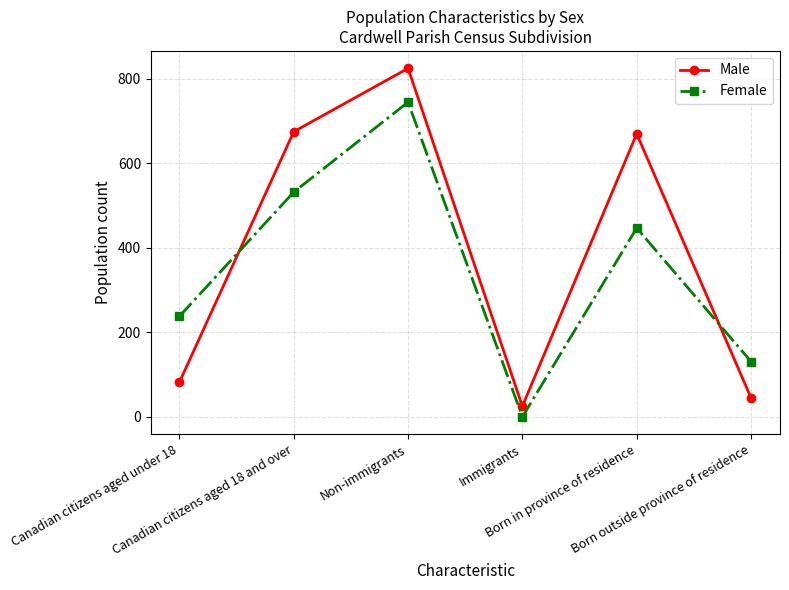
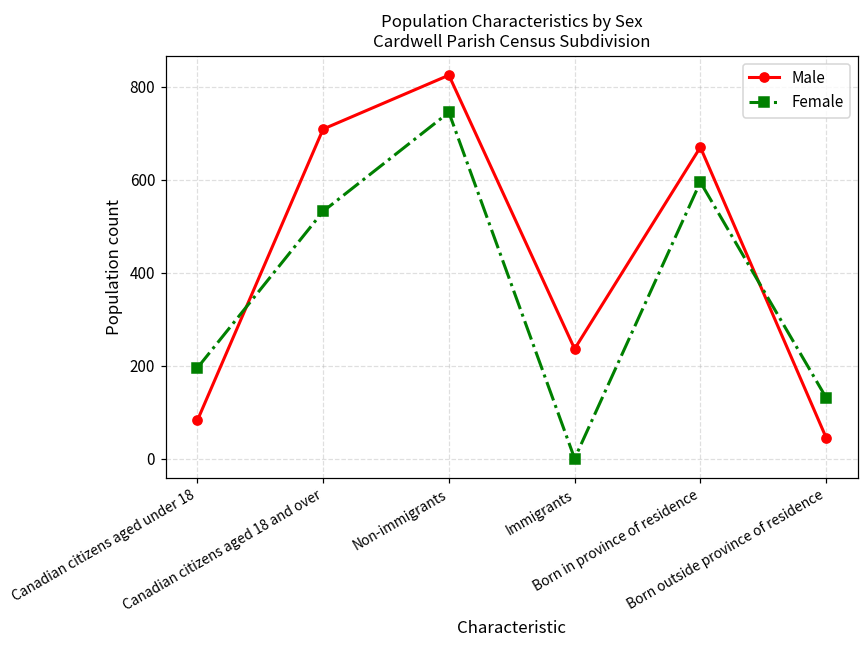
Female, Canadian citizens aged under 18: 240 -> 200
Male, Canadian citizens aged 18 and over: 680 -> 710
Male, Immigrants: 30 -> 240
Female, Born in province of residence: 450 -> 600
